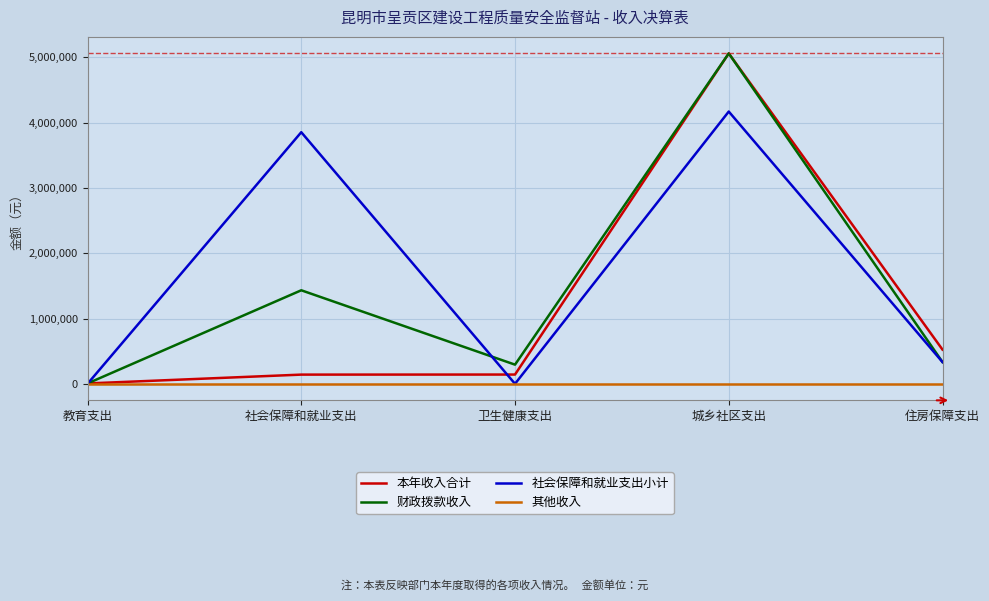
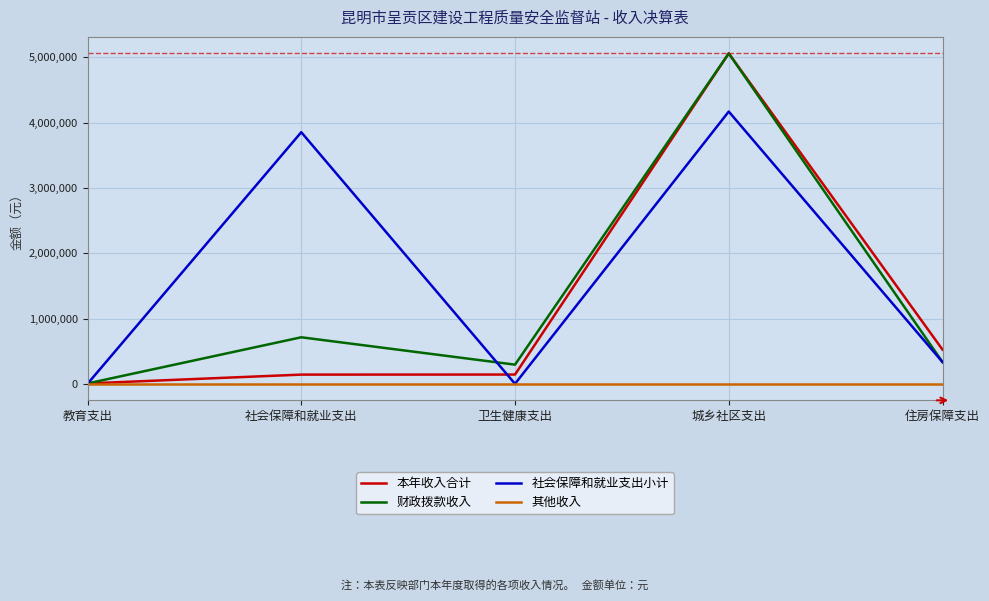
财政拨款收入, 社会保障和就业支出: 1,400,000 -> 700,000
